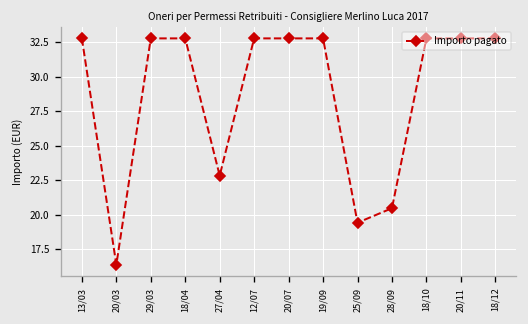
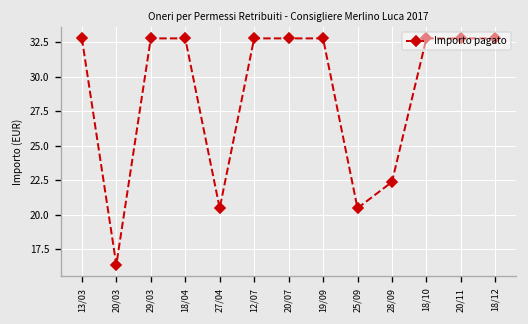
27/04: 22.8 -> 20.5
25/09: 19.4 -> 20.5
28/09: 20.5 -> 22.4
